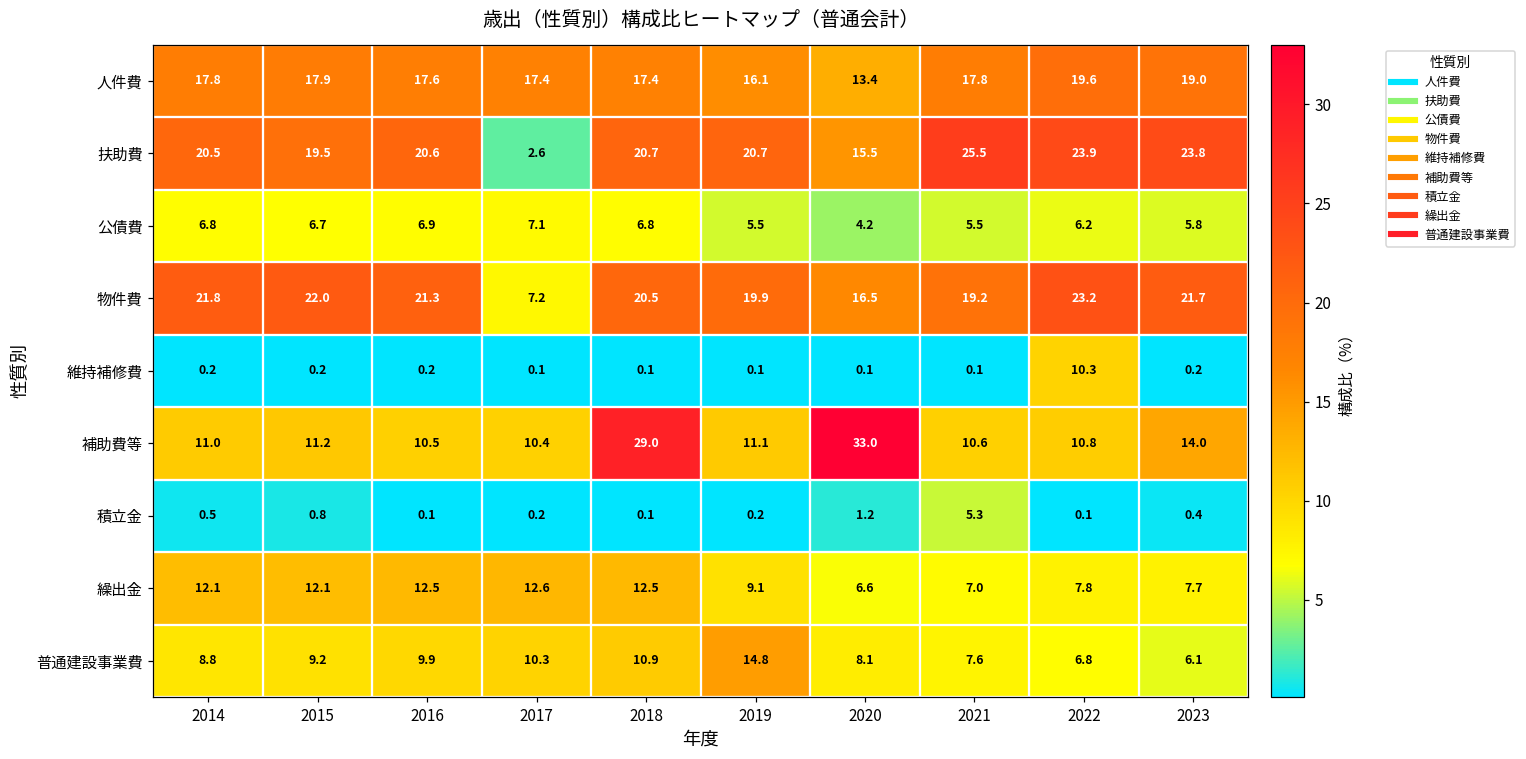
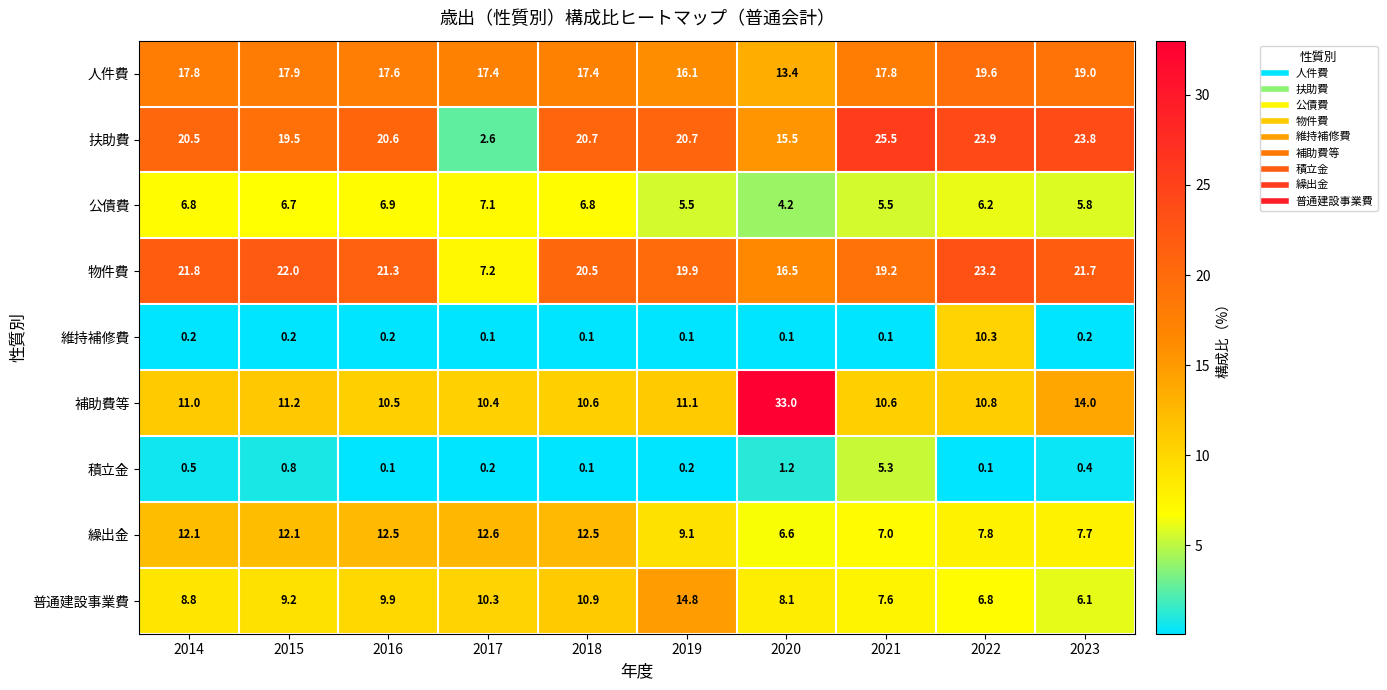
補助費等, 2018: 29.0 -> 10.6
